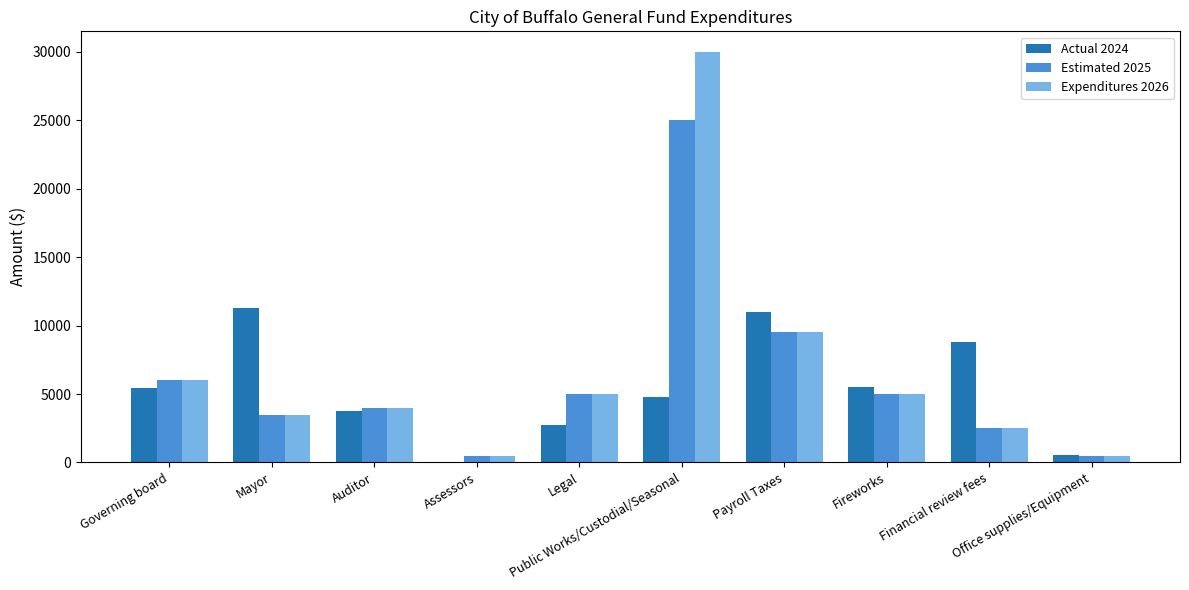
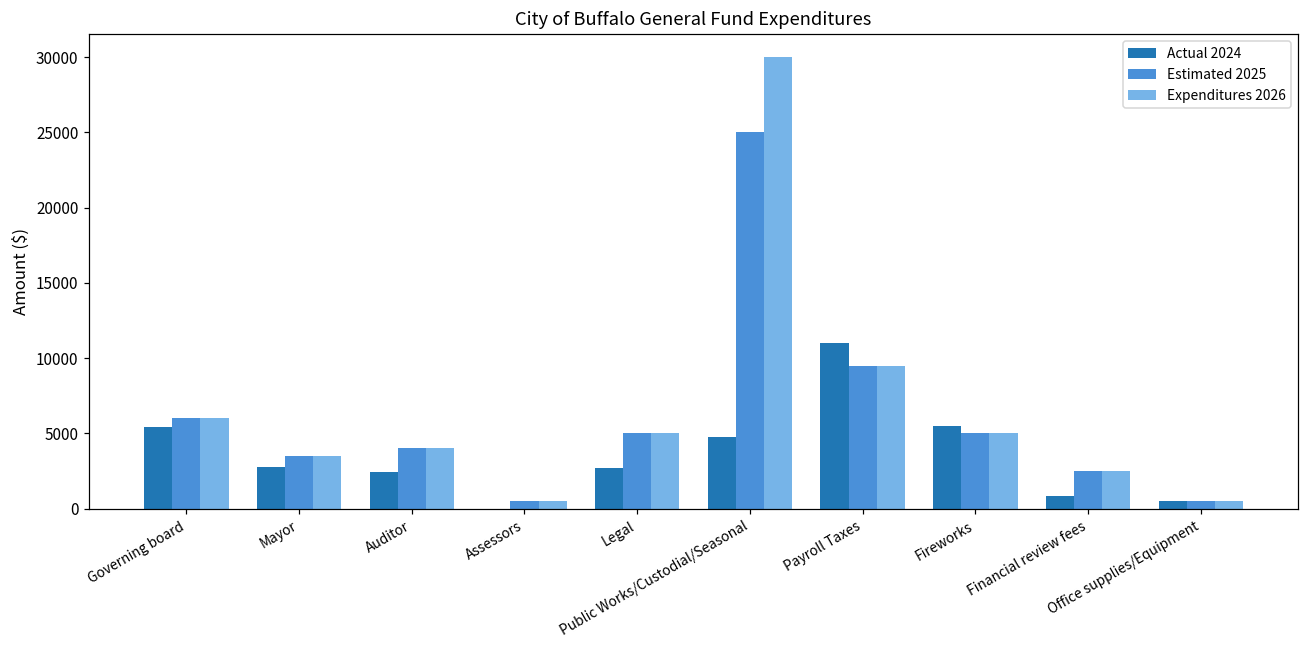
Actual 2024, Mayor: 11300 -> 2800
Actual 2024, Auditor: 3700 -> 2500
Actual 2024, Financial review fees: 8800 -> 900
